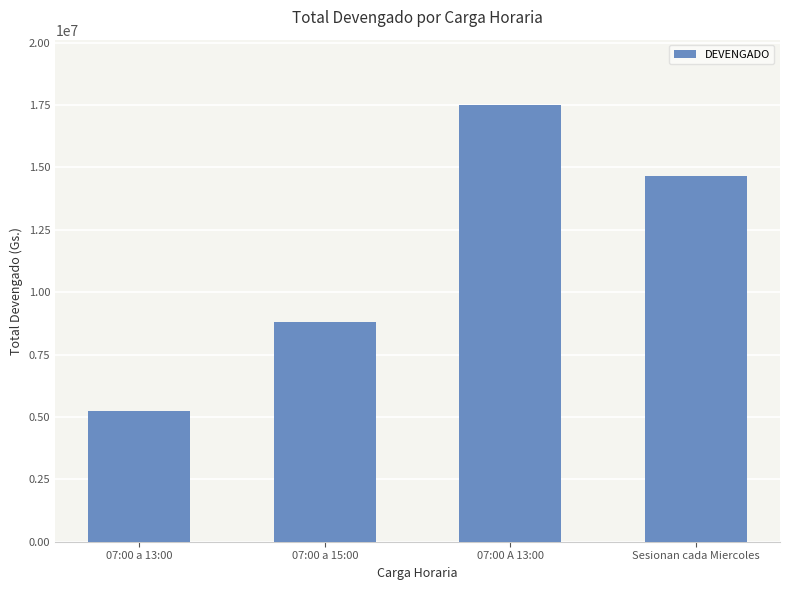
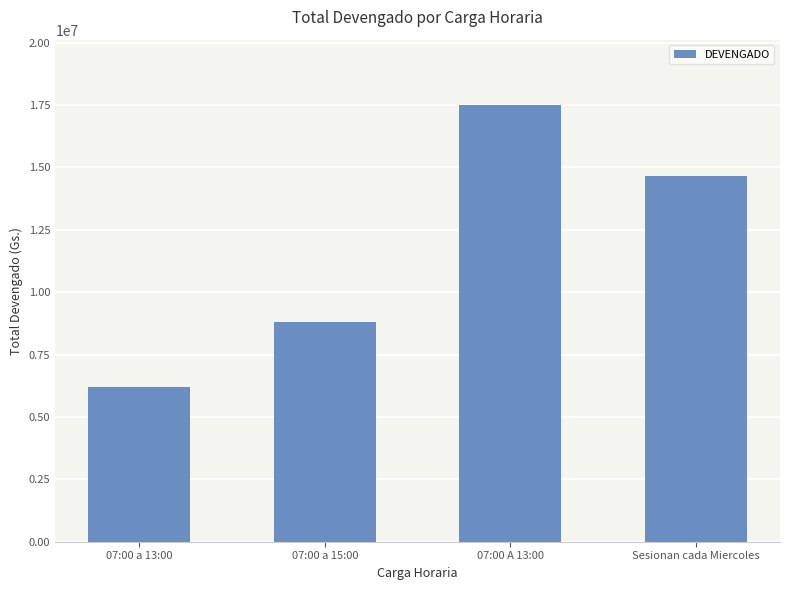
07:00 a 13:00: 5300000 -> 6200000
